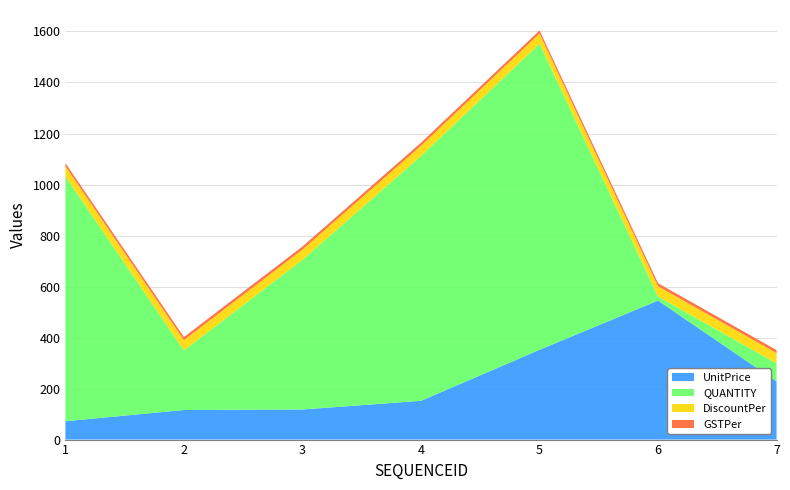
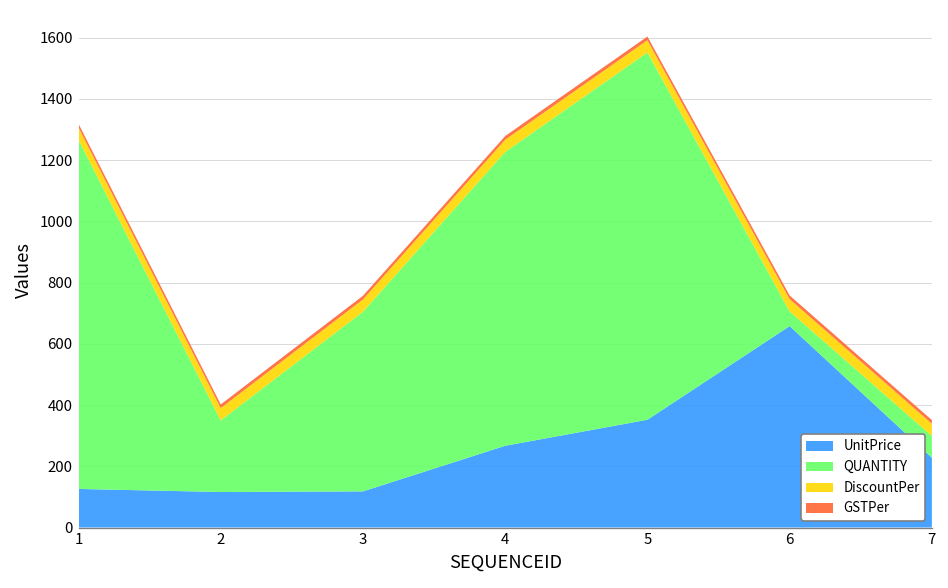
UnitPrice, 1: 70 -> 130
QUANTITY, 1: 960 -> 1140
UnitPrice, 4: 150 -> 270
UnitPrice, 6: 550 -> 660
QUANTITY, 6: 20 -> 50
